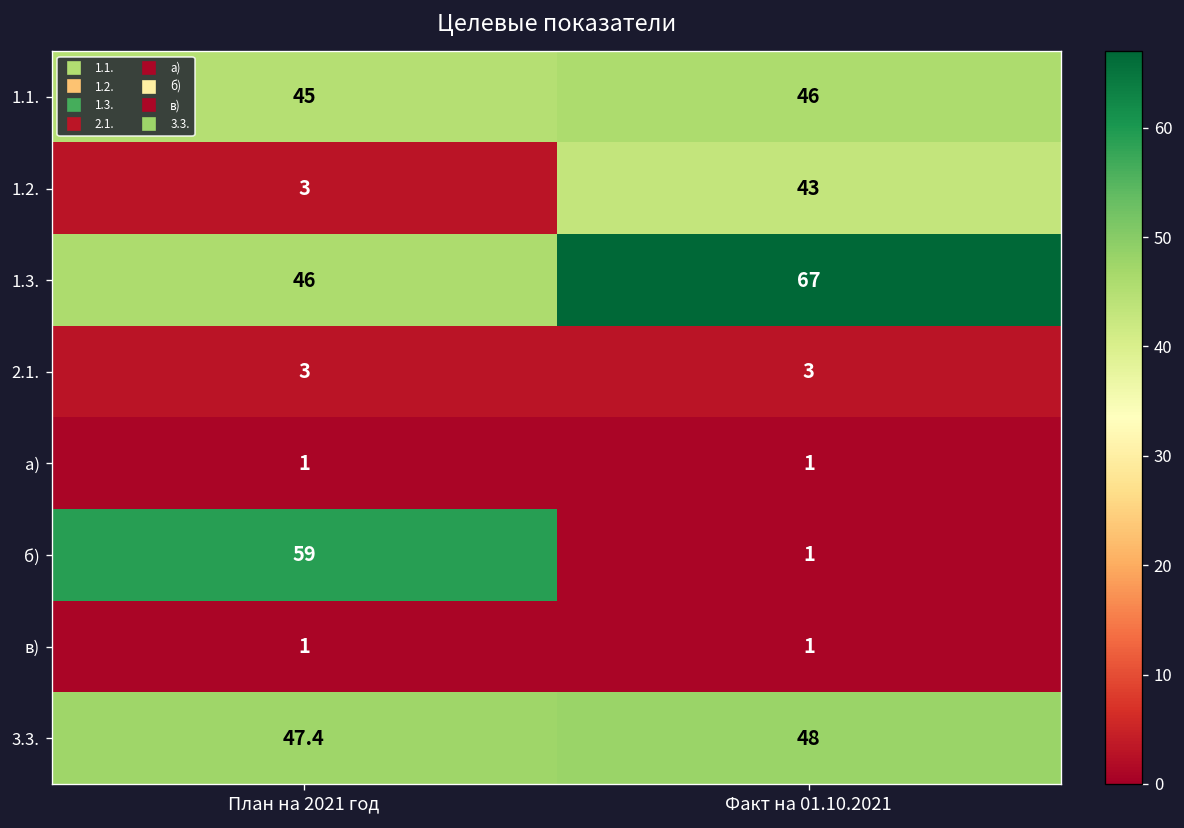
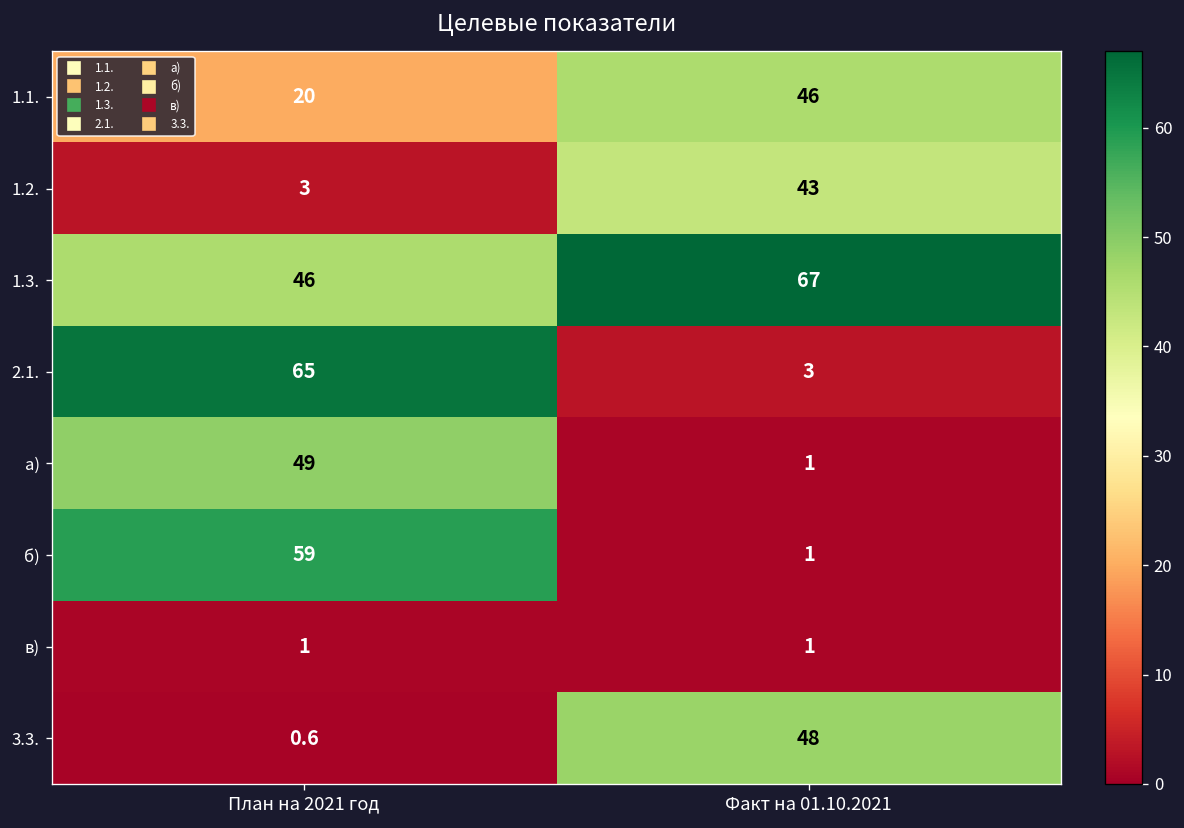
1.1., План на 2021 год: 45 -> 20
2.1., План на 2021 год: 3 -> 65
а), План на 2021 год: 1 -> 49
3.3., План на 2021 год: 47.4 -> 0.6
